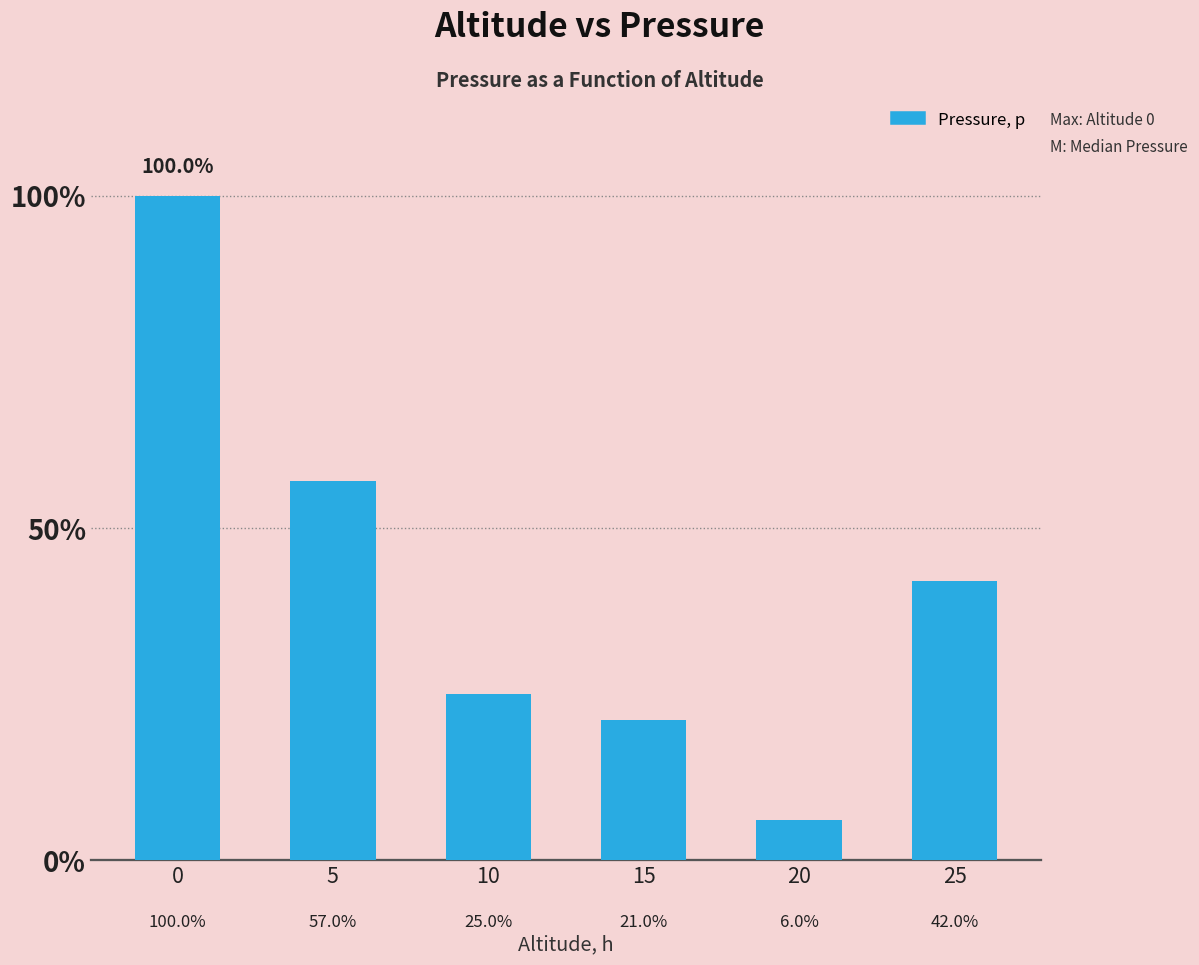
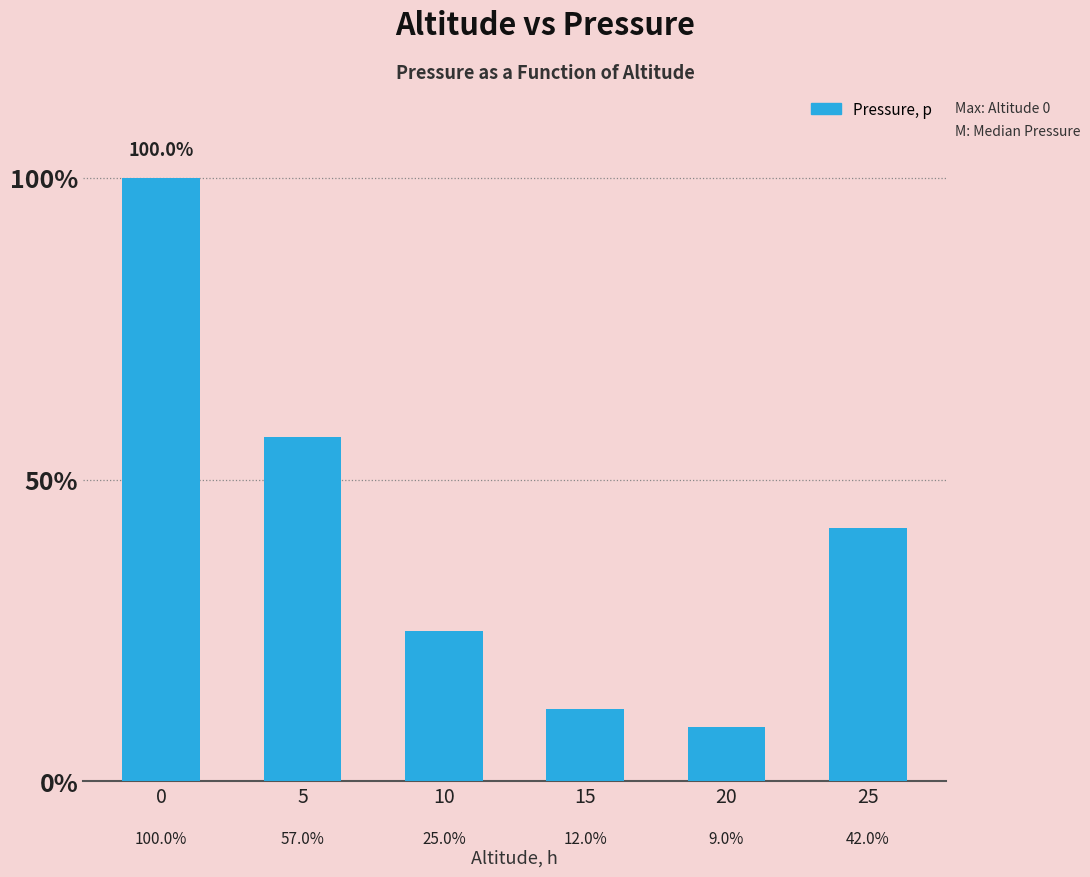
15: 21.0% -> 12.0%
20: 6.0% -> 9.0%
